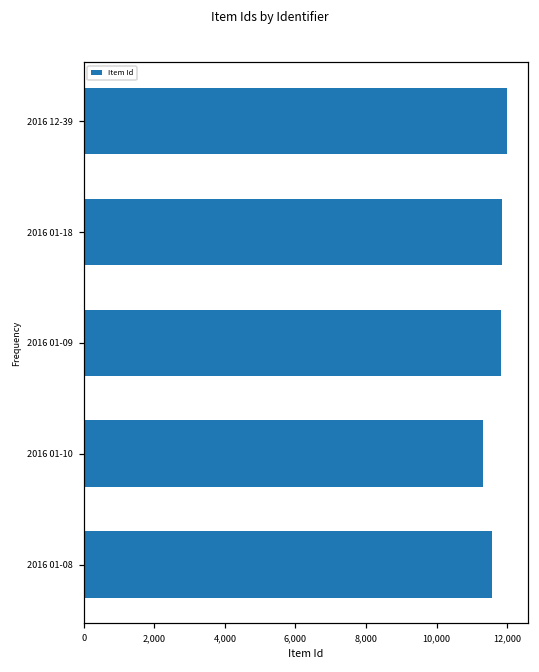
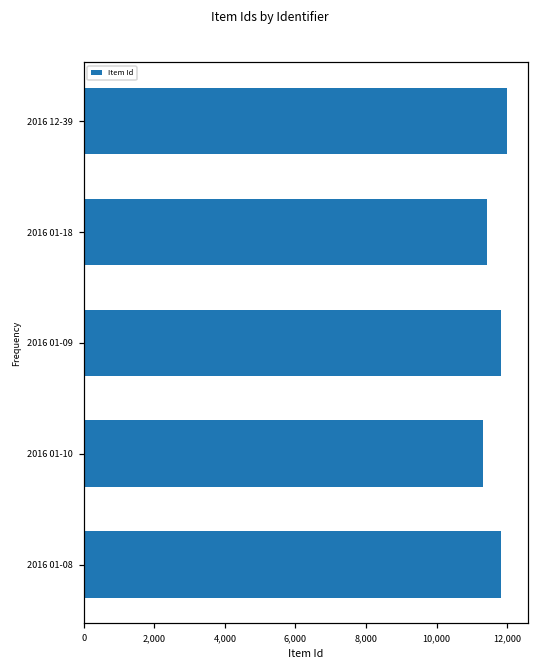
2016 01-18: 11,800 -> 11,400
2016 01-08: 11,600 -> 11,800
